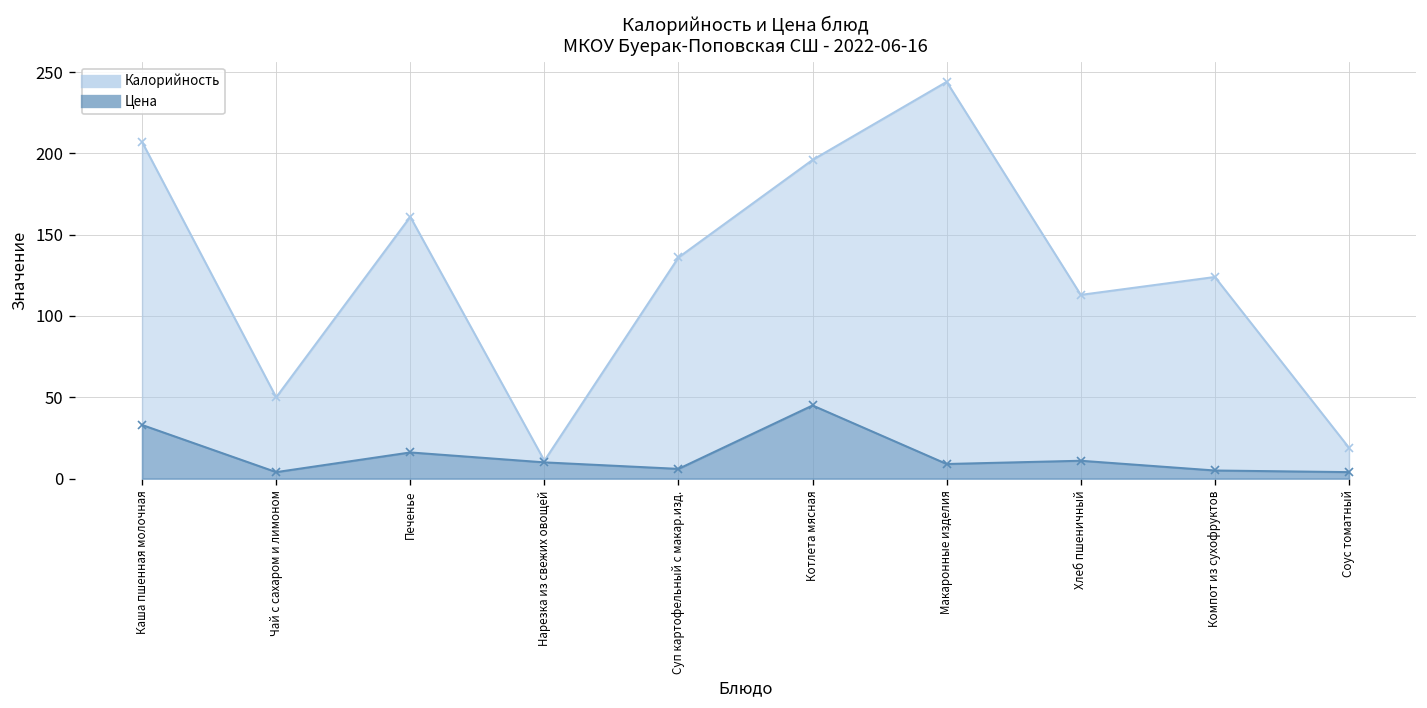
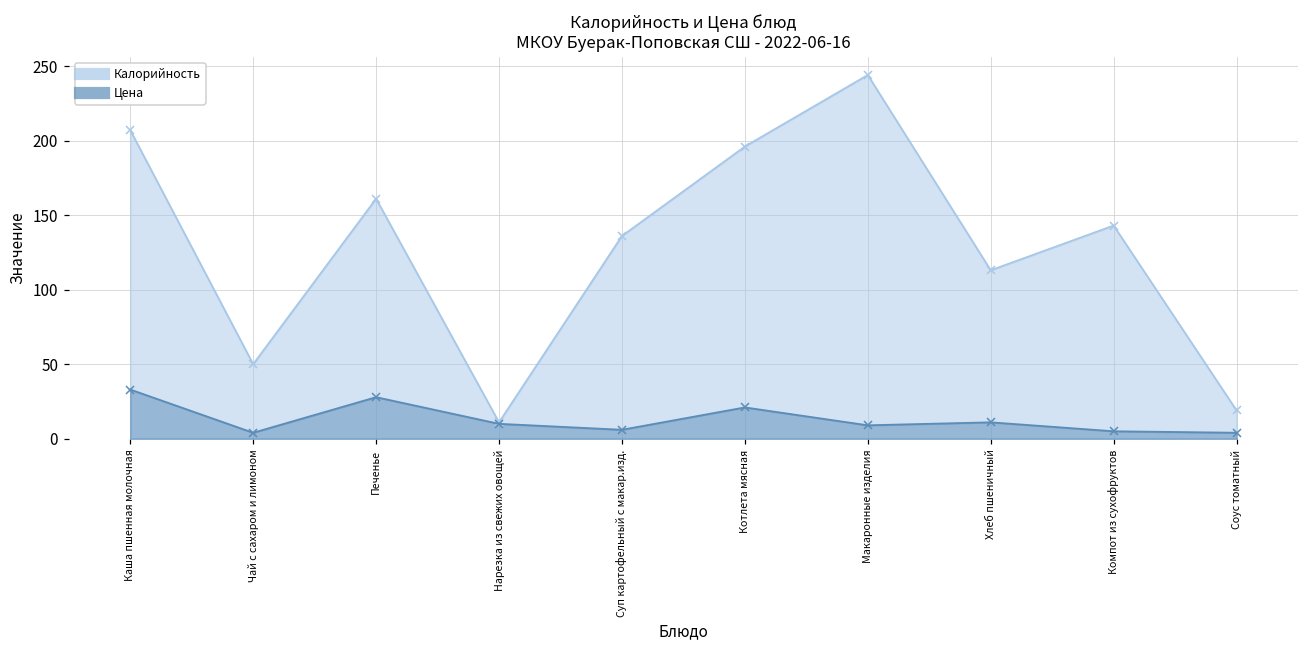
Цена, Печенье: 16 -> 28
Цена, Котлета мясная: 45 -> 21
Калорийность, Компот из сухофруктов: 124 -> 143
